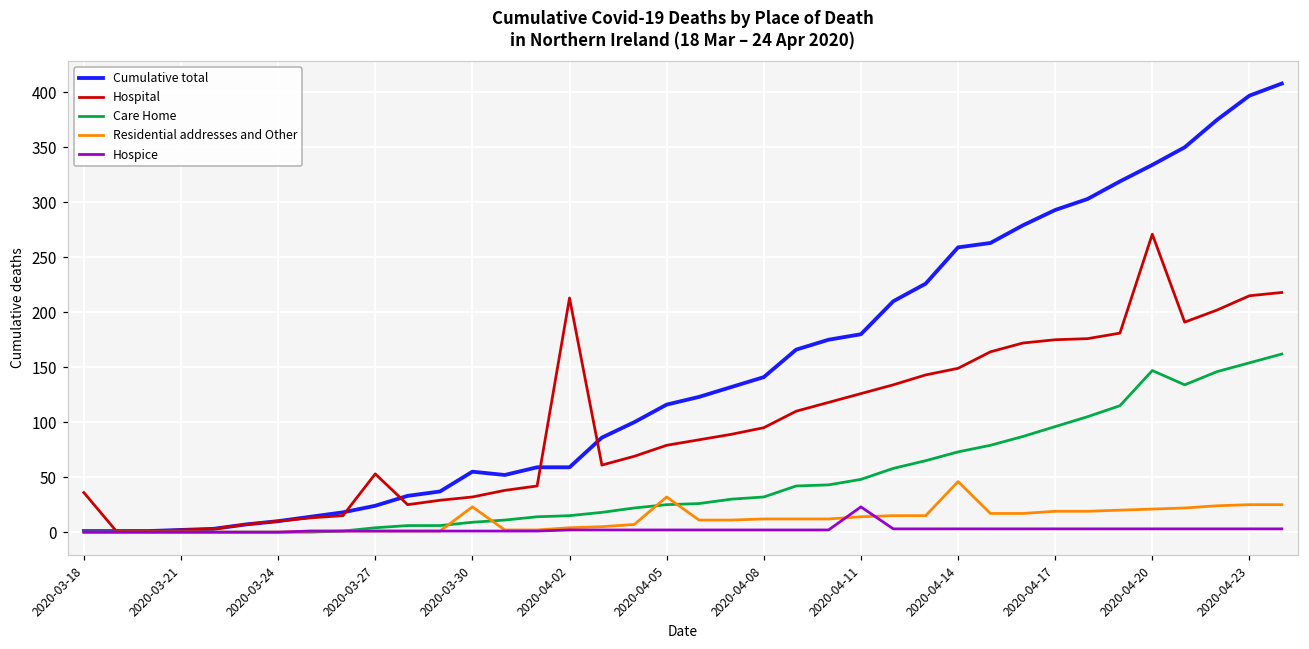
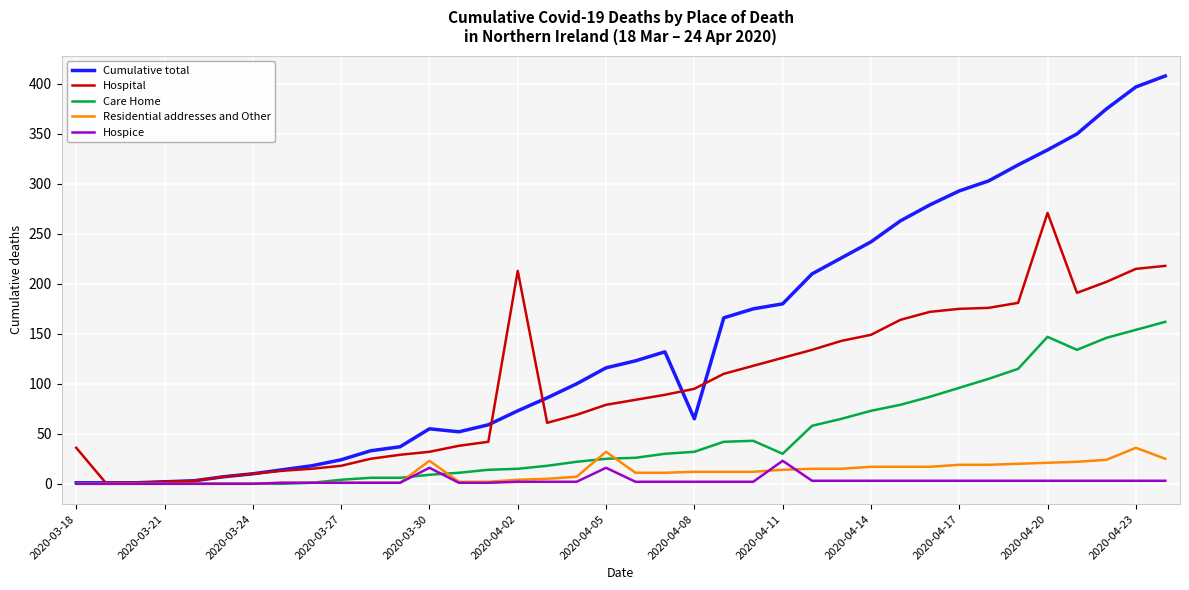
Hospital, 2020-03-27: 50 -> 20
Hospice, 2020-03-30: 0 -> 20
Cumulative total, 2020-04-02: 60 -> 70
Hospice, 2020-04-05: 0 -> 20
Cumulative total, 2020-04-08: 140 -> 70
Care Home, 2020-04-11: 50 -> 30
Cumulative total, 2020-04-14: 260 -> 240
Residential addresses and Other, 2020-04-14: 50 -> 20
Residential addresses and Other, 2020-04-23: 30 -> 40
